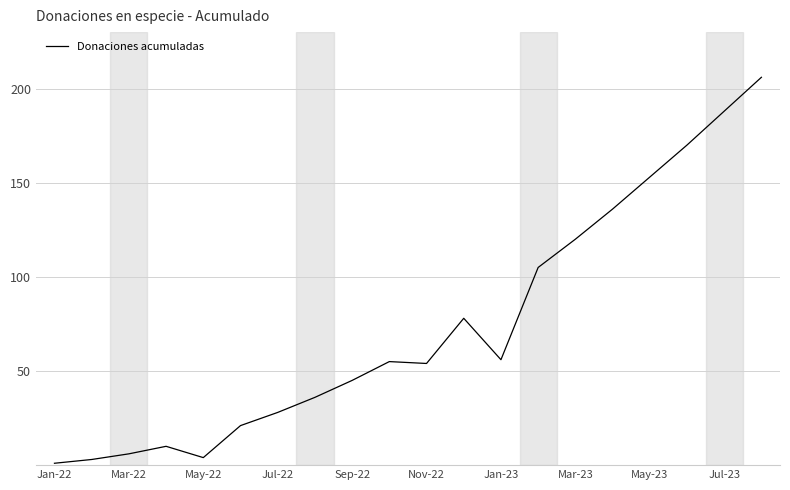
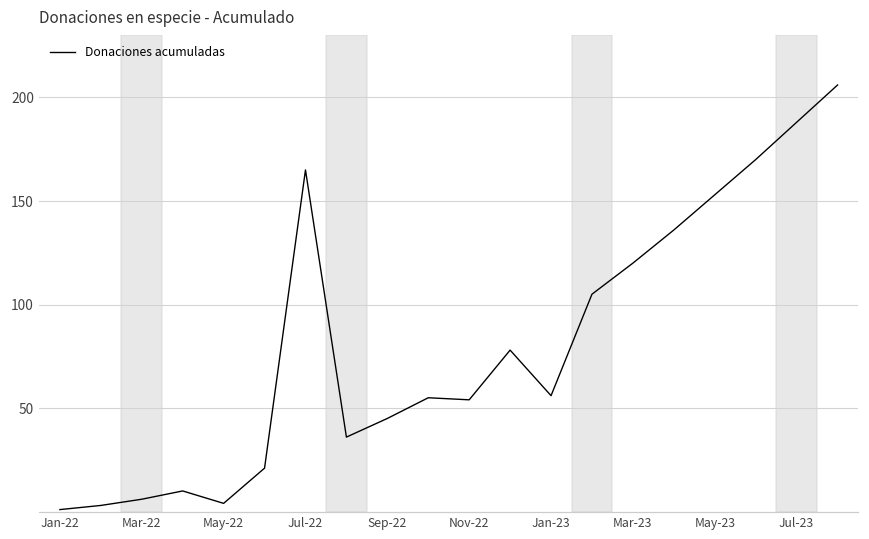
Jul-22: 28 -> 165
